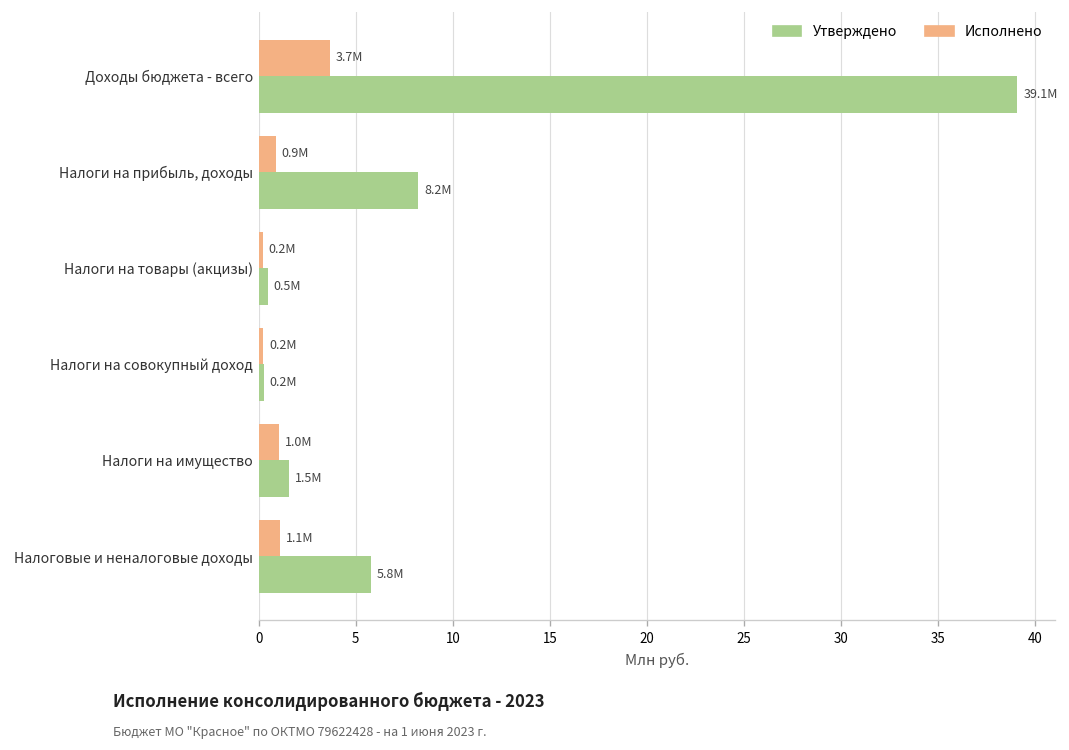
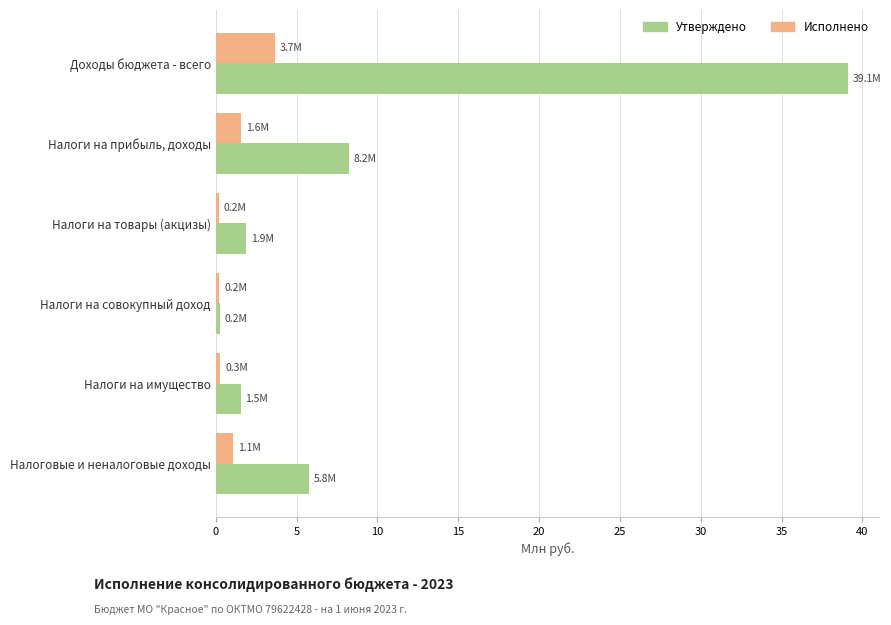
Исполнено, Налоги на прибыль, доходы: 0.9M -> 1.6M
Утверждено, Налоги на товары (акцизы): 0.5M -> 1.9M
Исполнено, Налоги на имущество: 1.0M -> 0.3M
